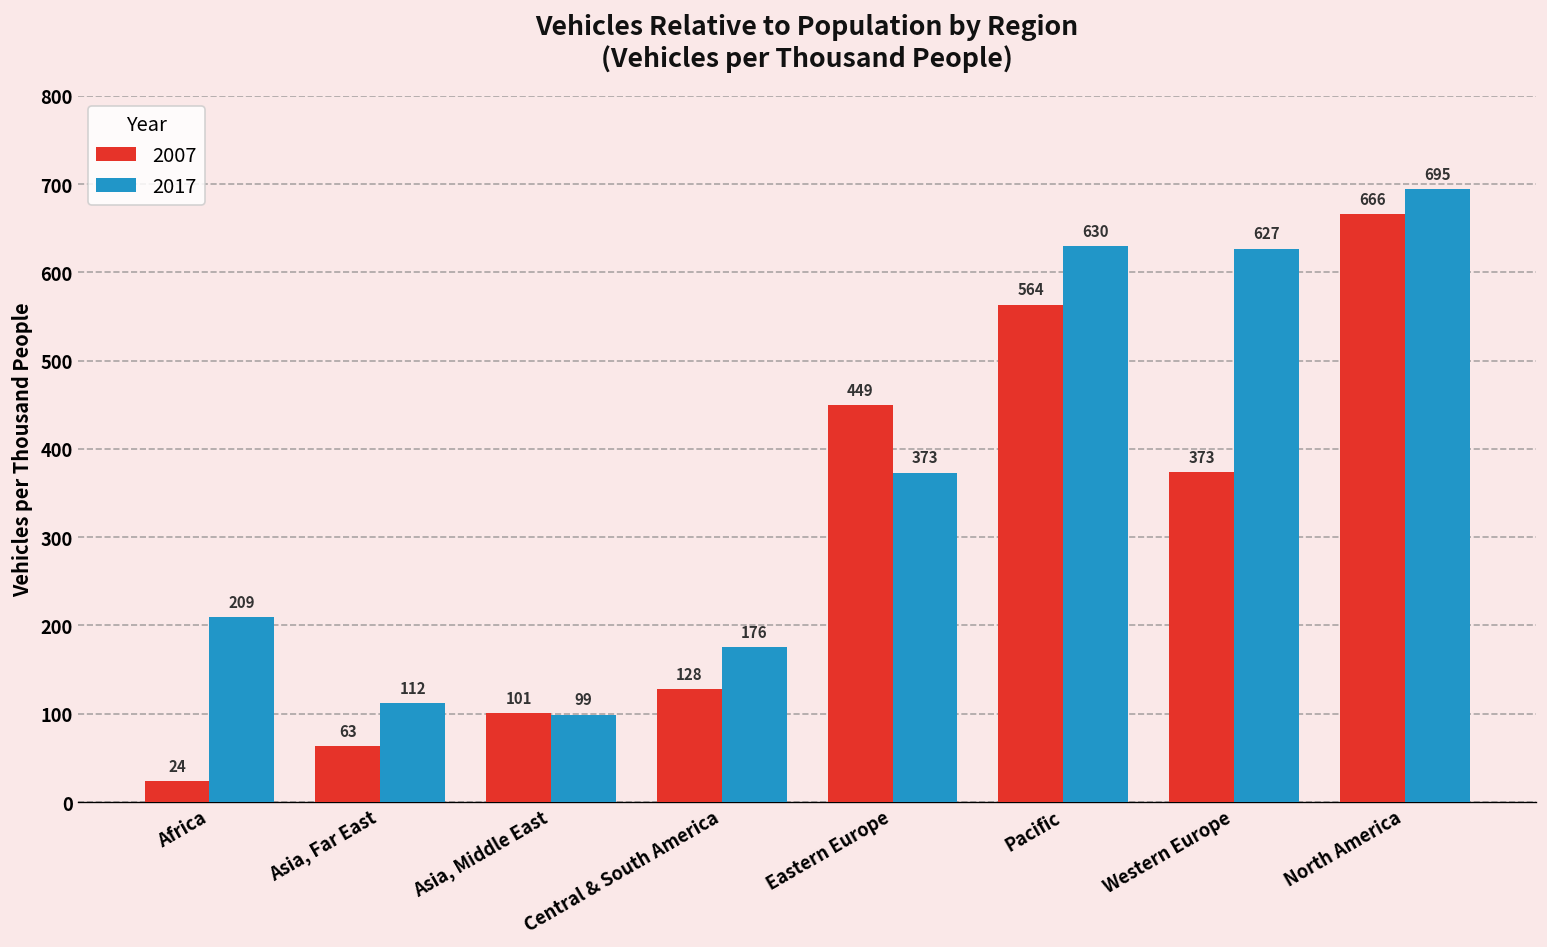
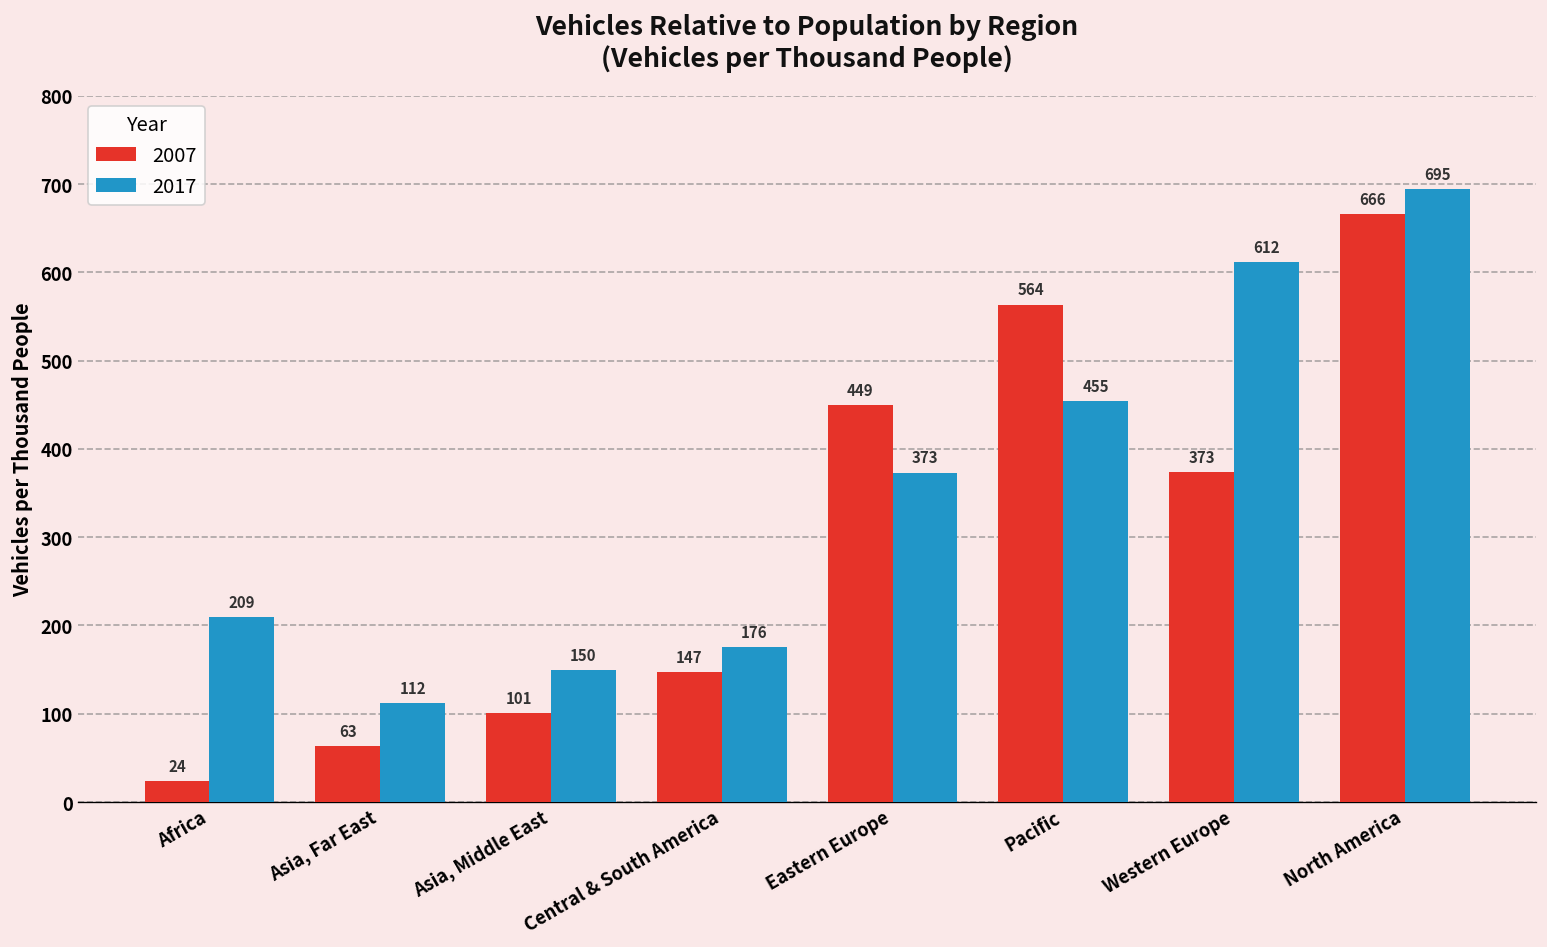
2017, Asia, Middle East: 99 -> 150
2007, Central & South America: 128 -> 147
2017, Pacific: 630 -> 455
2017, Western Europe: 627 -> 612
